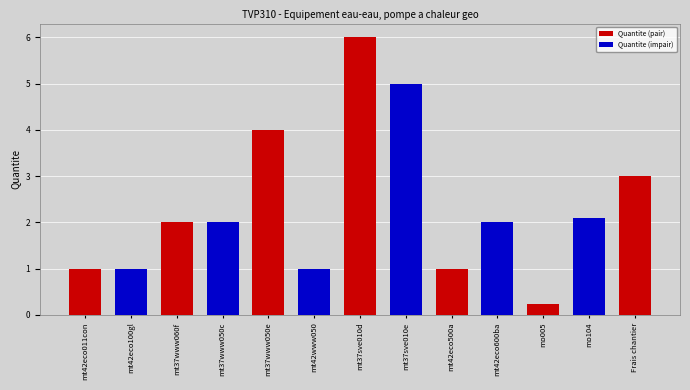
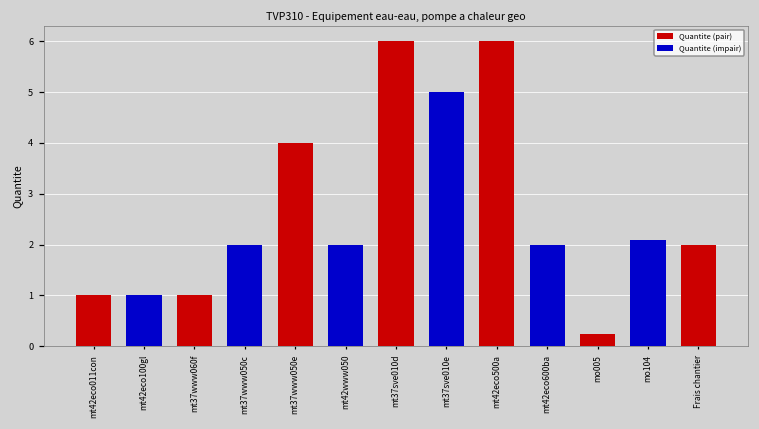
mt37www060f: 2 -> 1
mt42www050: 1 -> 2
mt42eco500a: 1 -> 6
Frais chantier: 3 -> 2
